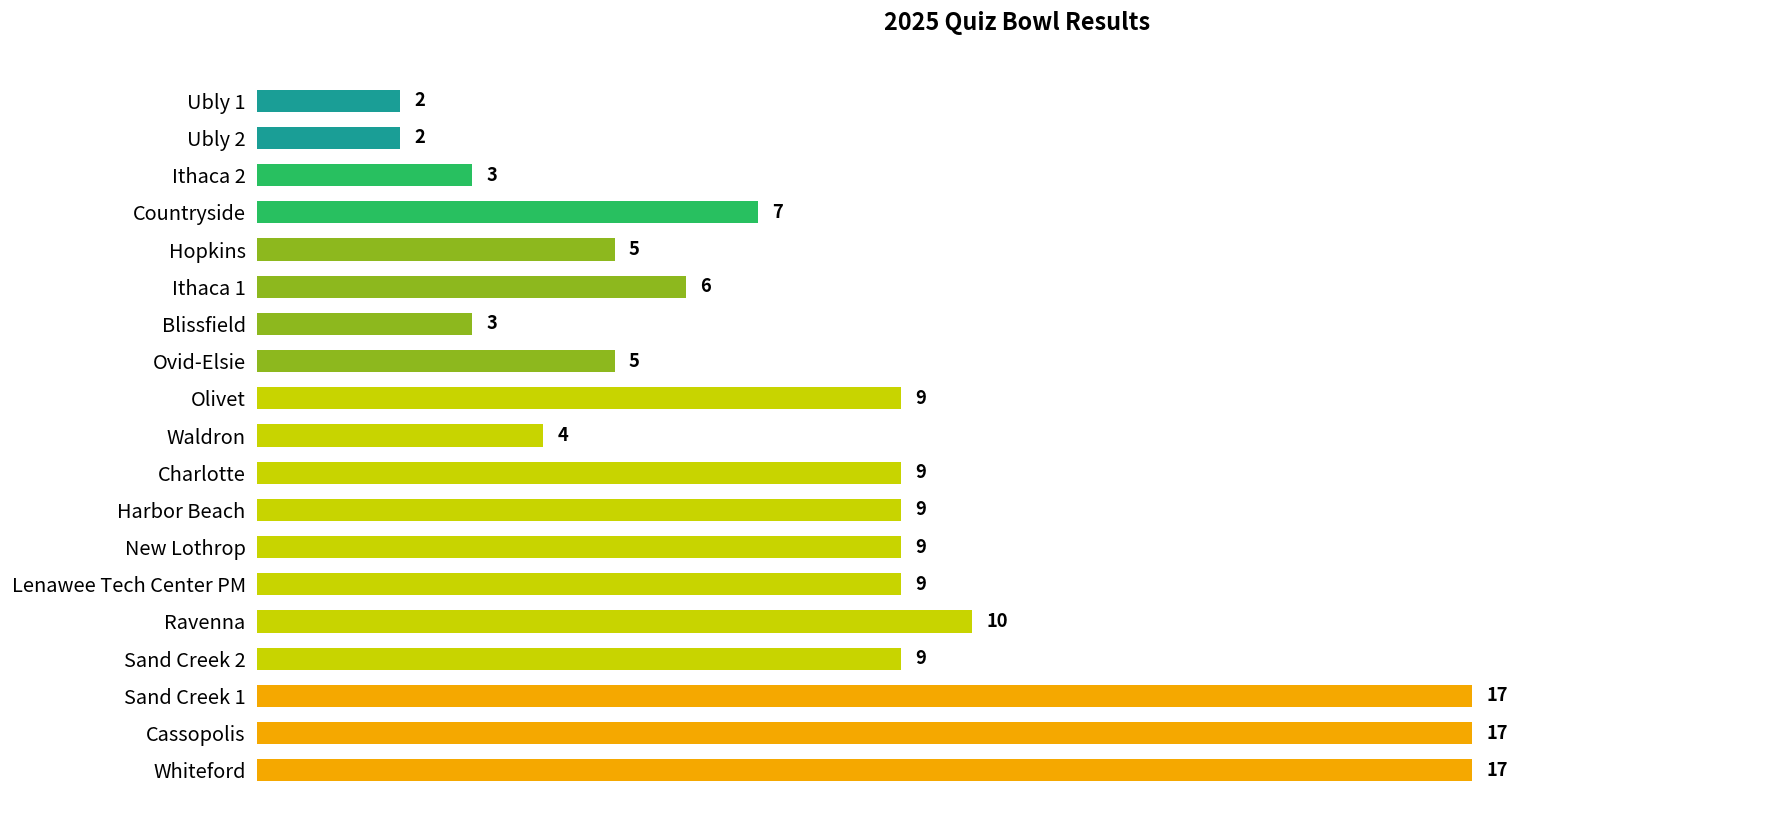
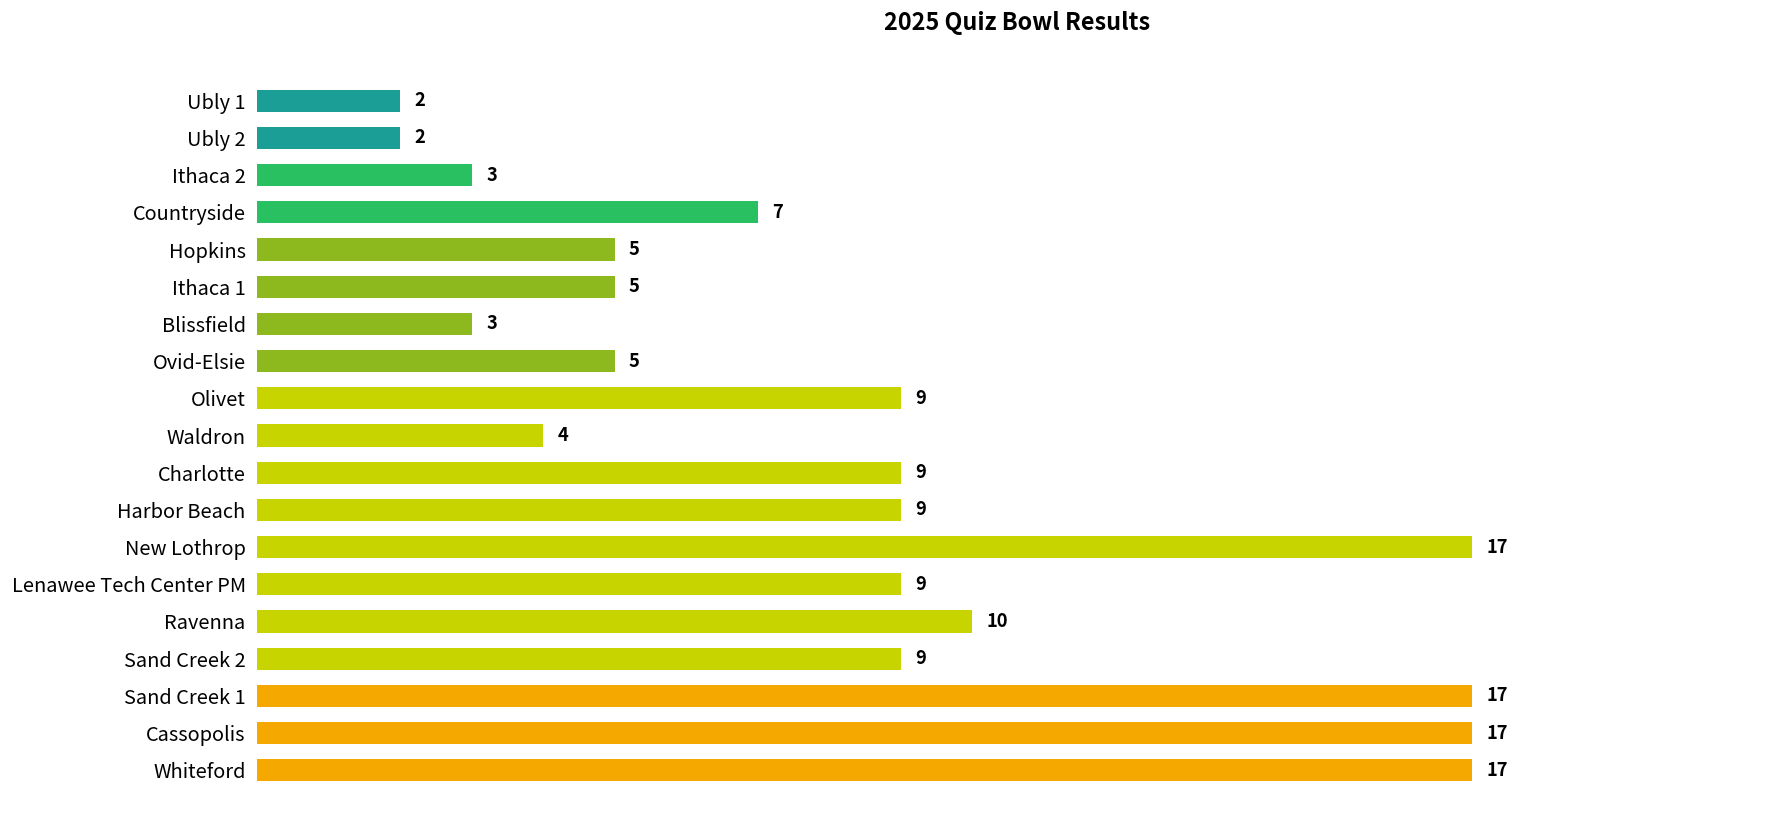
Ithaca 1: 6 -> 5
New Lothrop: 9 -> 17
